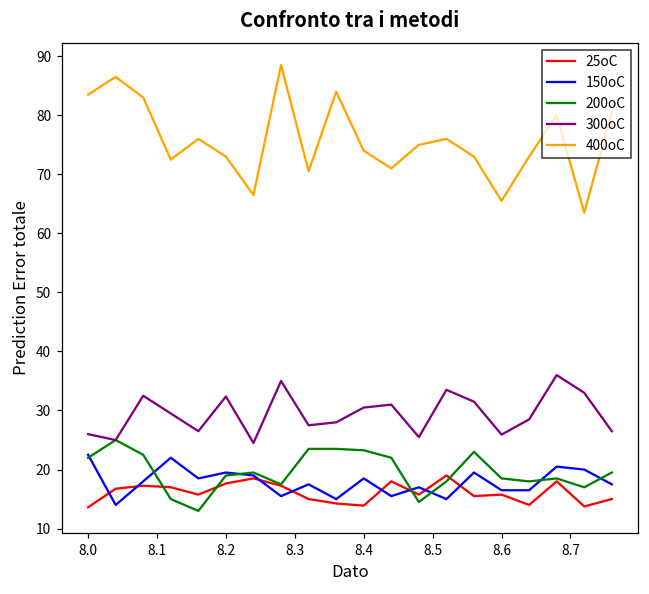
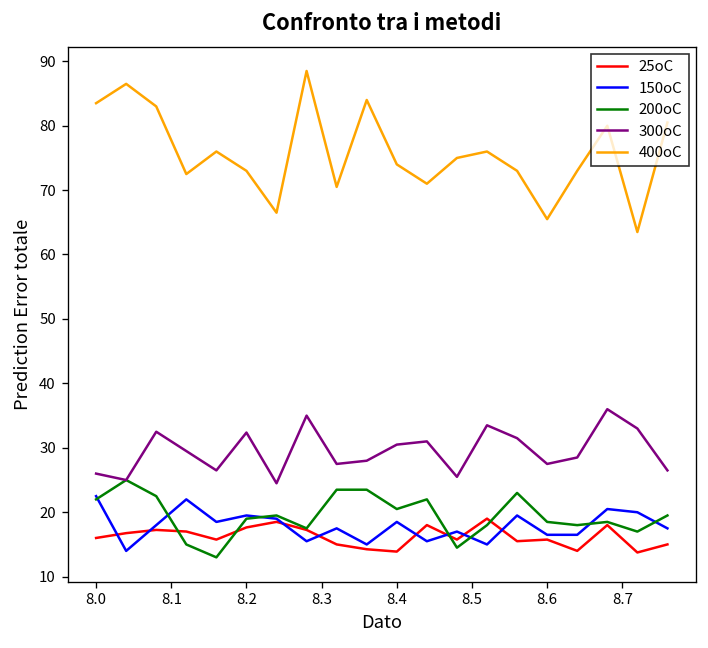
25oC, 8.0: 14 -> 16
200oC, 8.4: 23 -> 20
300oC, 8.6: 26 -> 27
